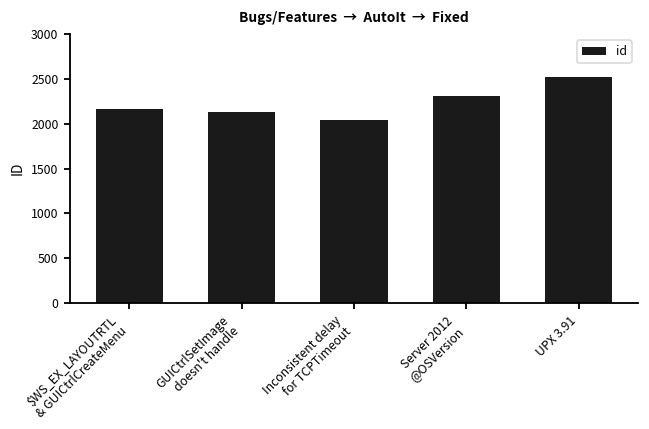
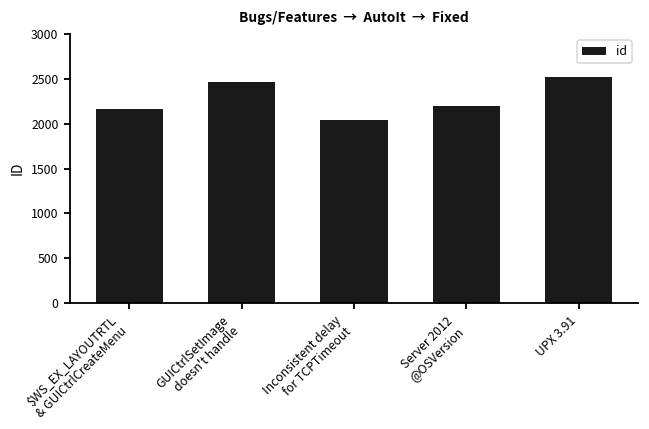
GUICtrlSetImage doesn't handle: 2100 -> 2500
Server 2012 @OSVersion: 2300 -> 2200
